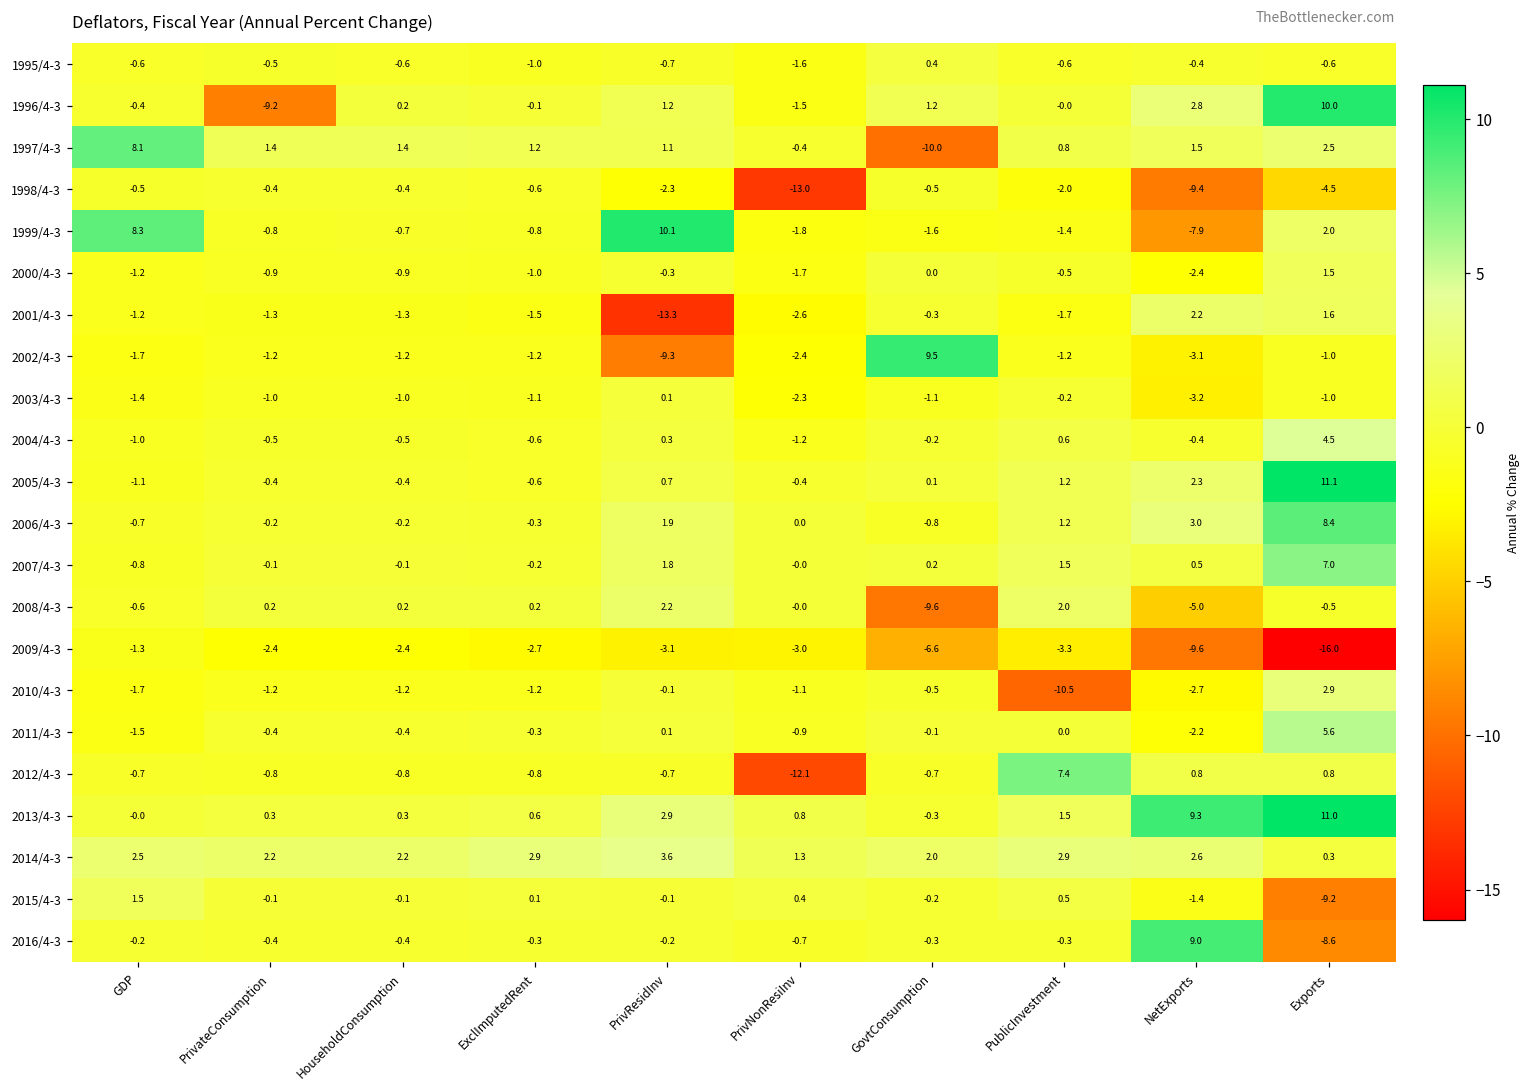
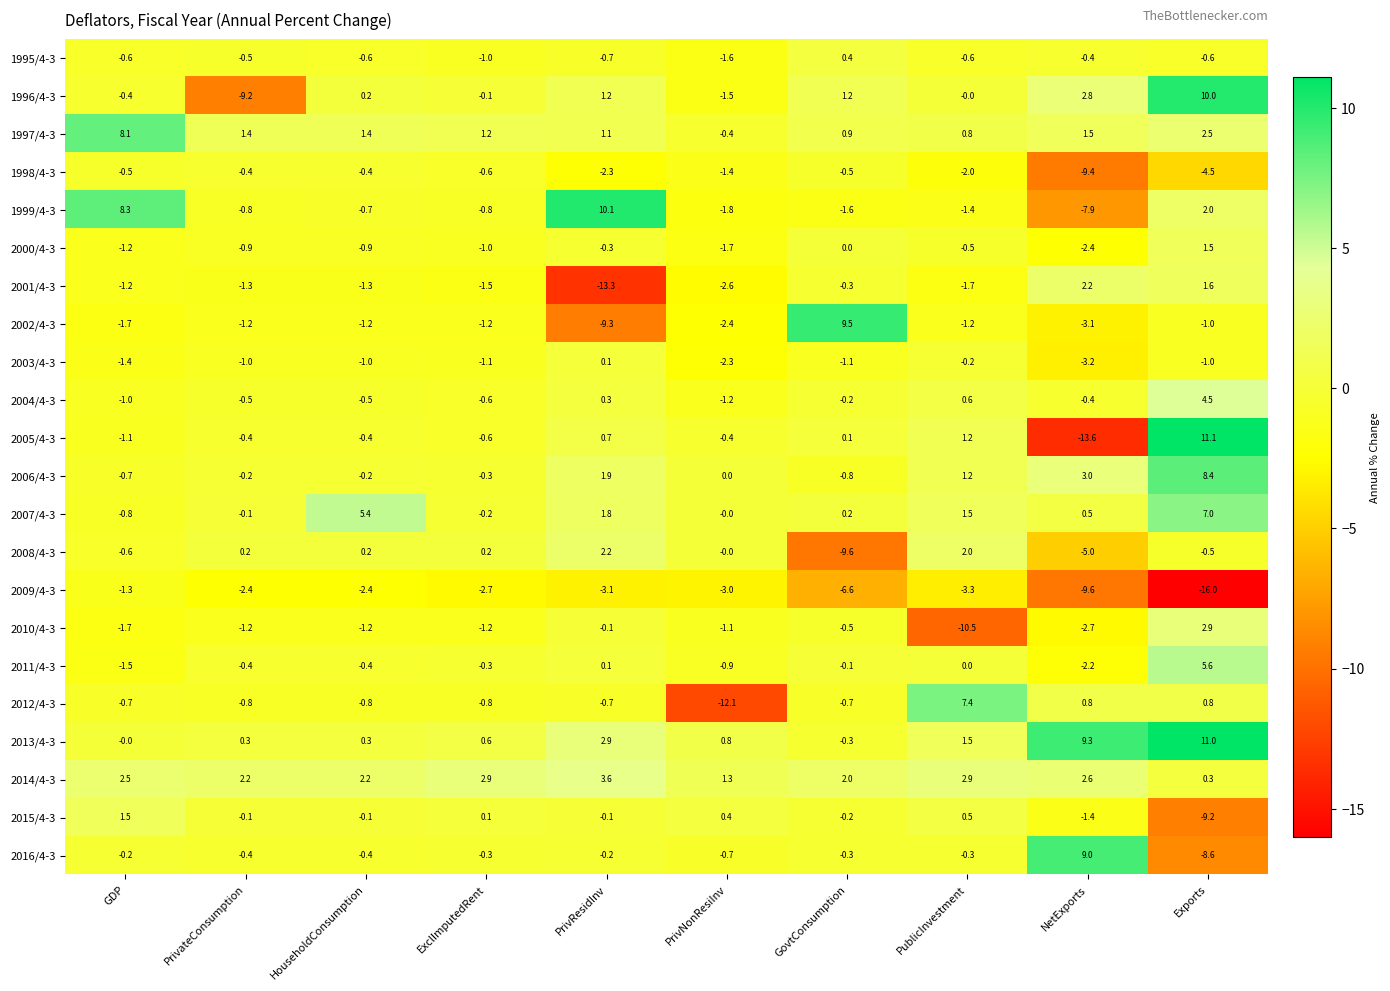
1997/4-3, GovtConsumption: -10.0 -> 0.9
1998/4-3, PrivNonResiInv: -13.0 -> -1.4
2005/4-3, NetExports: 2.3 -> -13.6
2007/4-3, HouseholdConsumption: -0.1 -> 5.4
